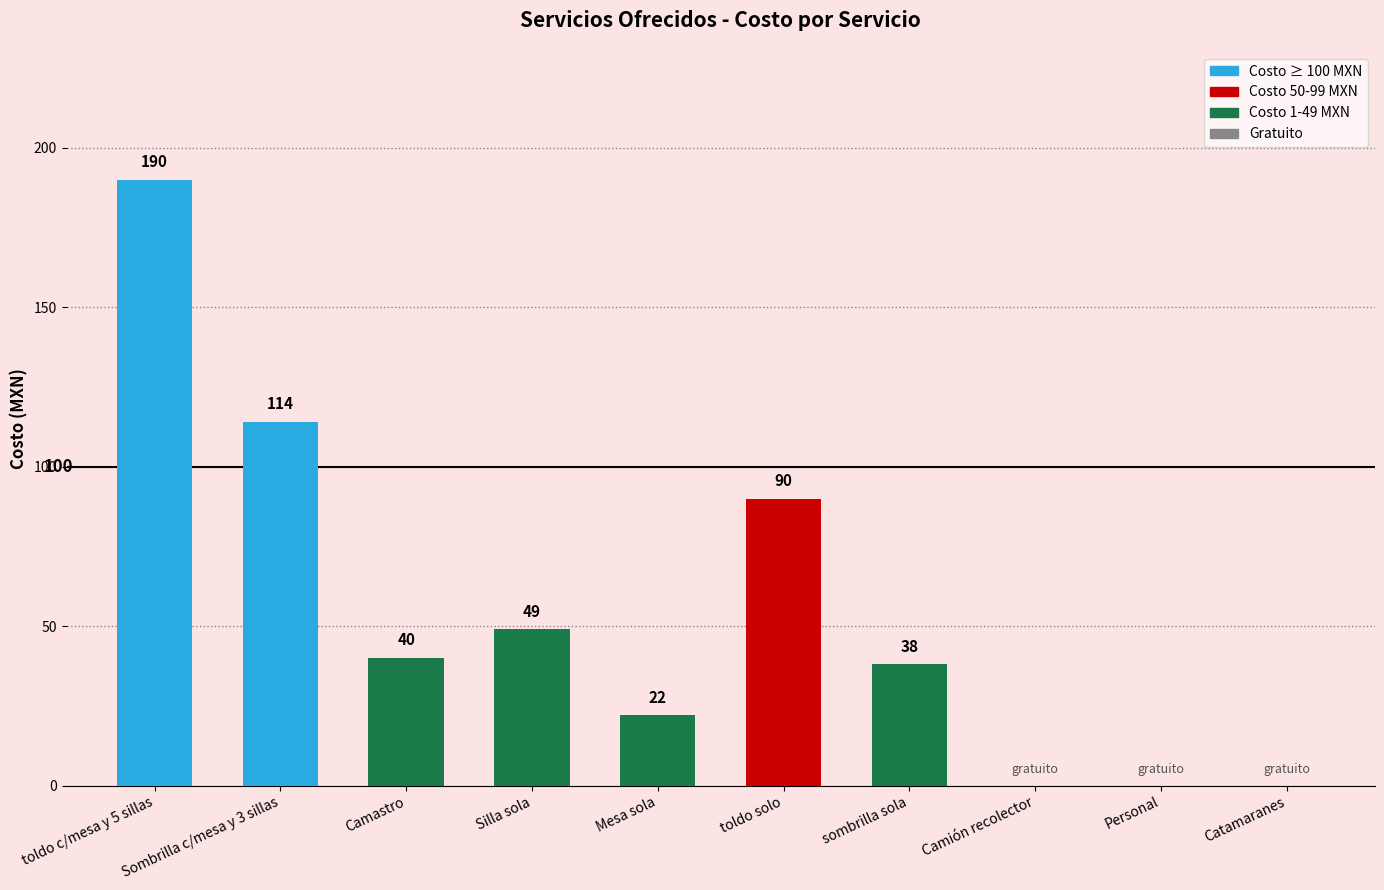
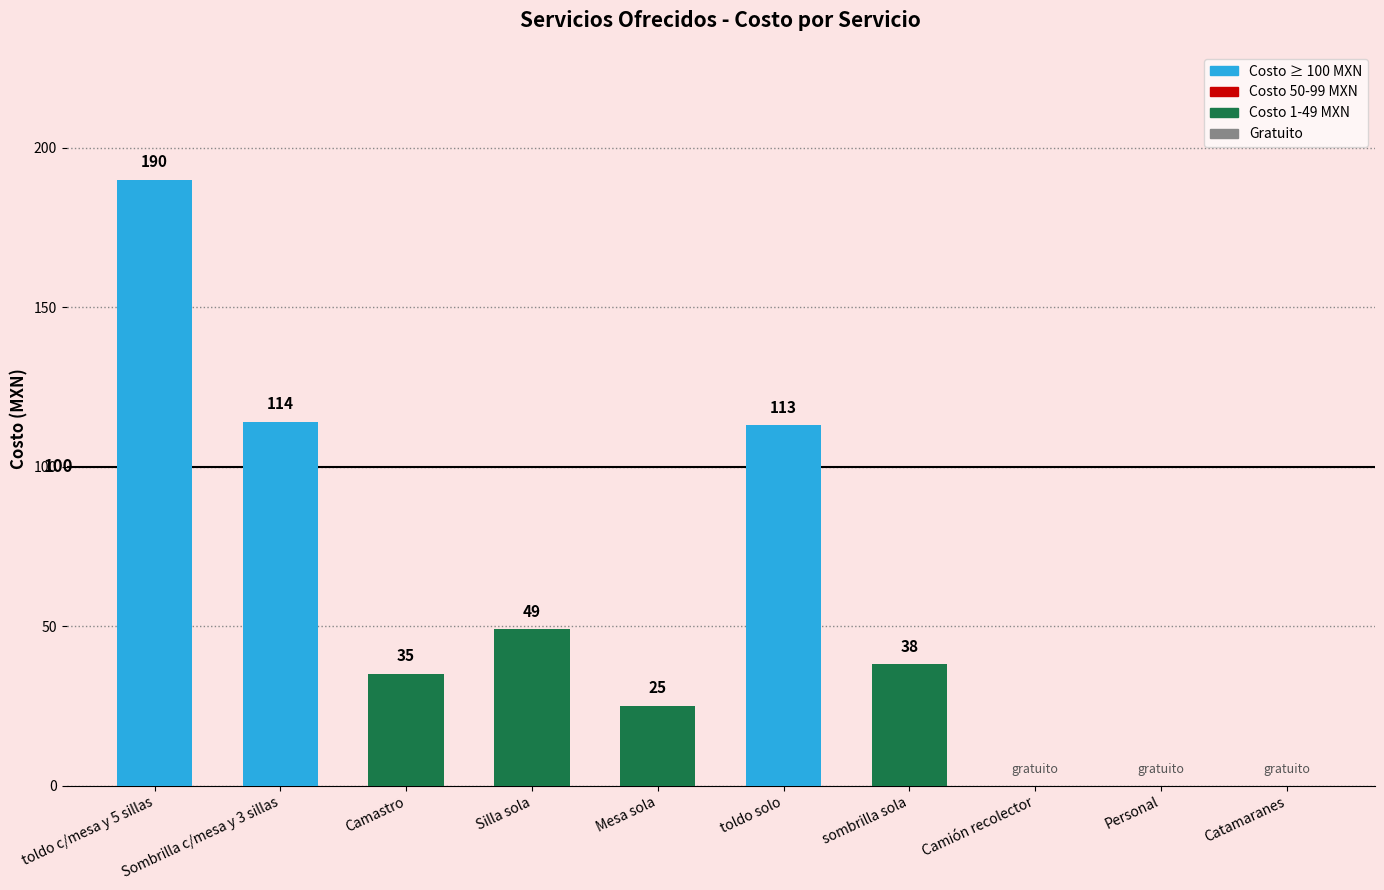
Camastro: 40 -> 35
Mesa sola: 22 -> 25
toldo solo: 90 -> 113
